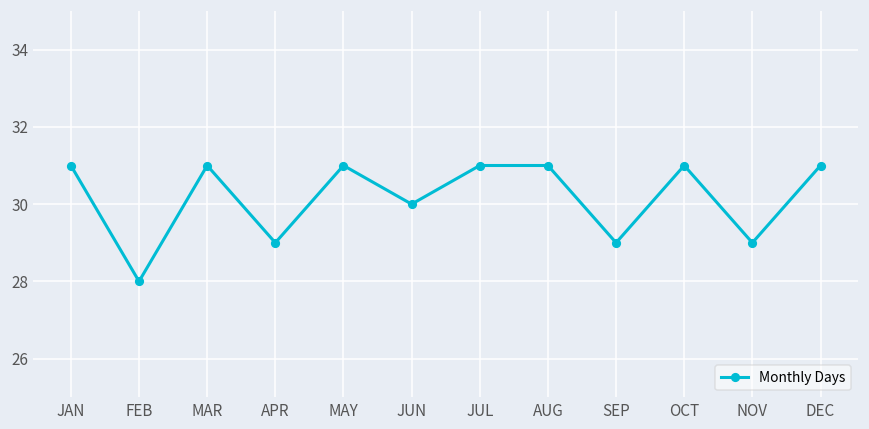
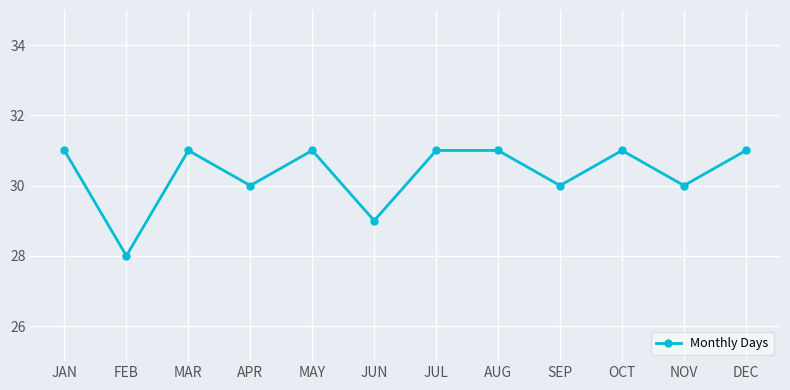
APR: 29 -> 30
JUN: 30 -> 29
SEP: 29 -> 30
NOV: 29 -> 30
